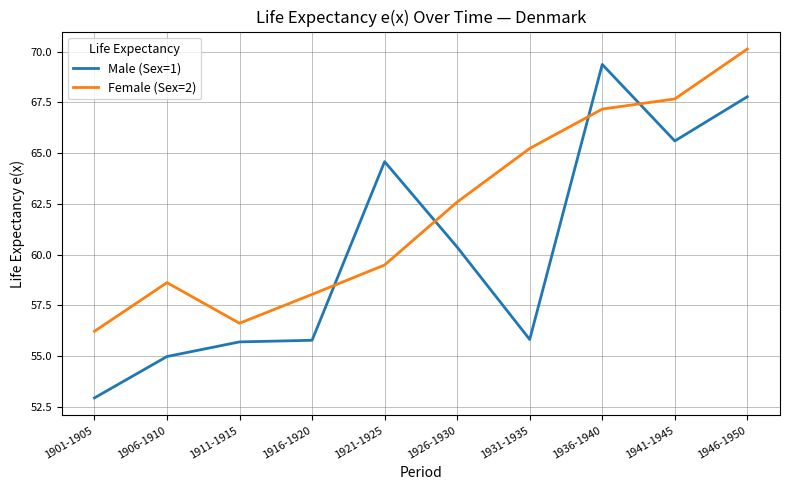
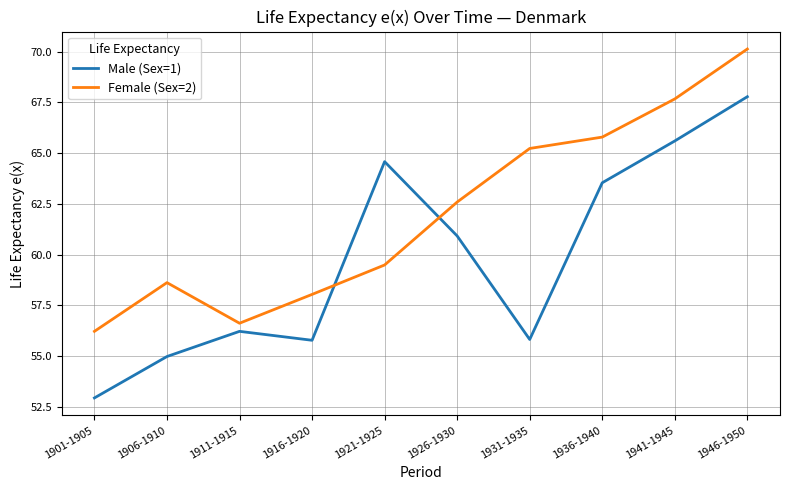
Male (Sex=1), 1911-1915: 55.7 -> 56.2
Male (Sex=1), 1926-1930: 60.4 -> 60.9
Male (Sex=1), 1936-1940: 69.4 -> 63.5
Female (Sex=2), 1936-1940: 67.2 -> 65.8
